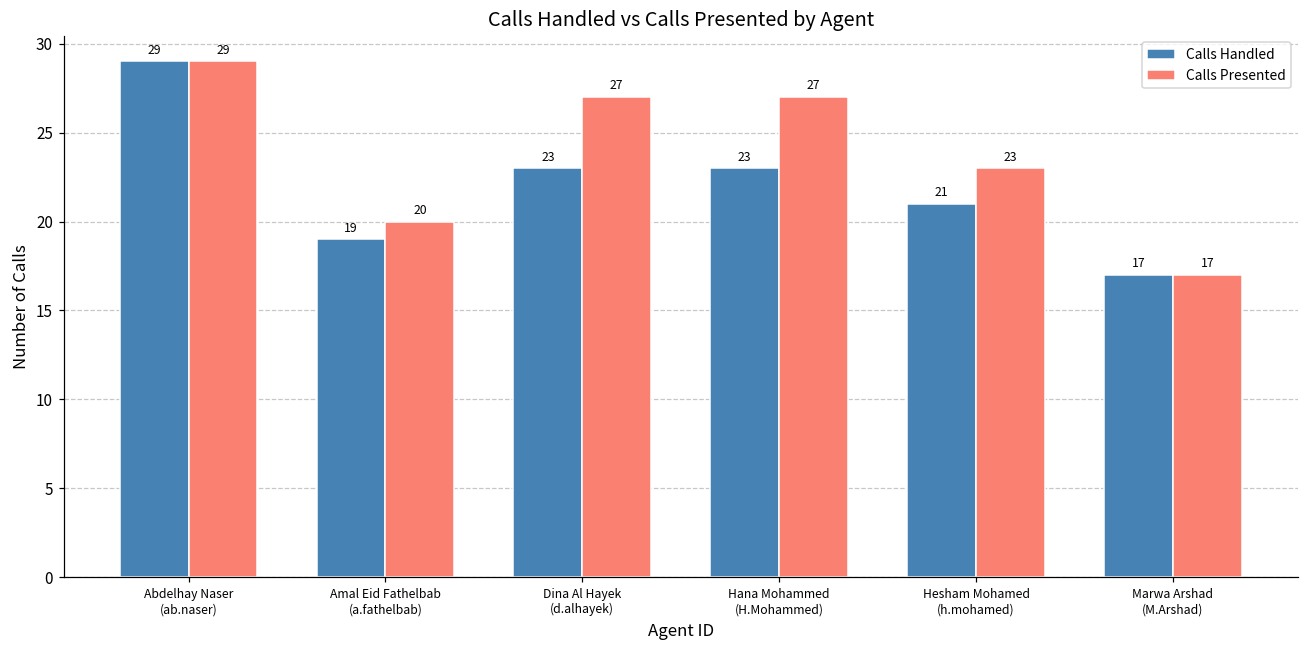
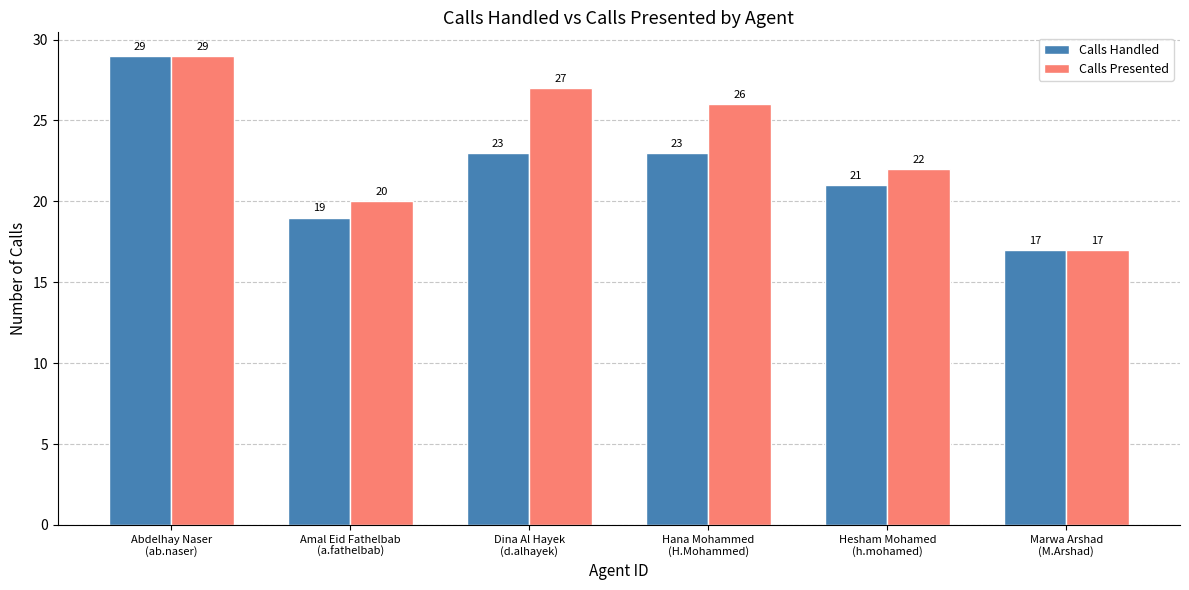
Calls Presented, Hana Mohammed (H.Mohammed): 27 -> 26
Calls Presented, Hesham Mohamed (h.mohamed): 23 -> 22
